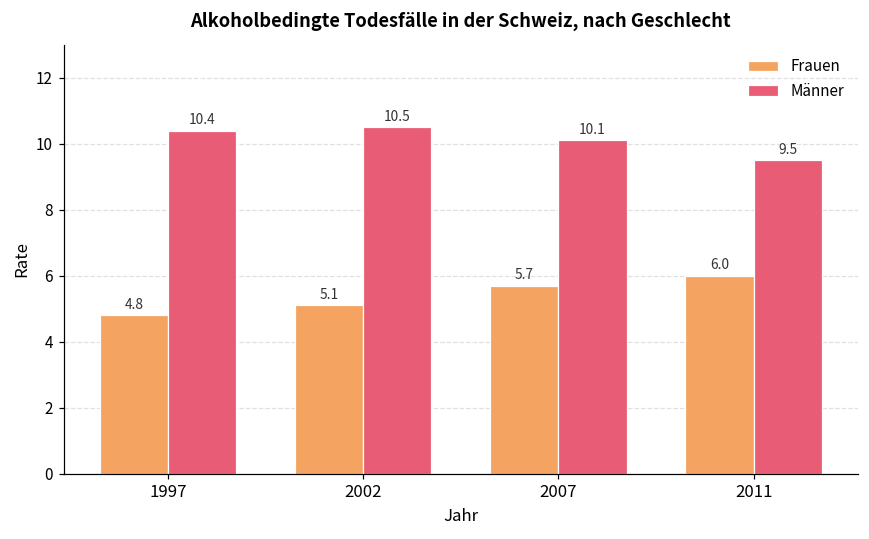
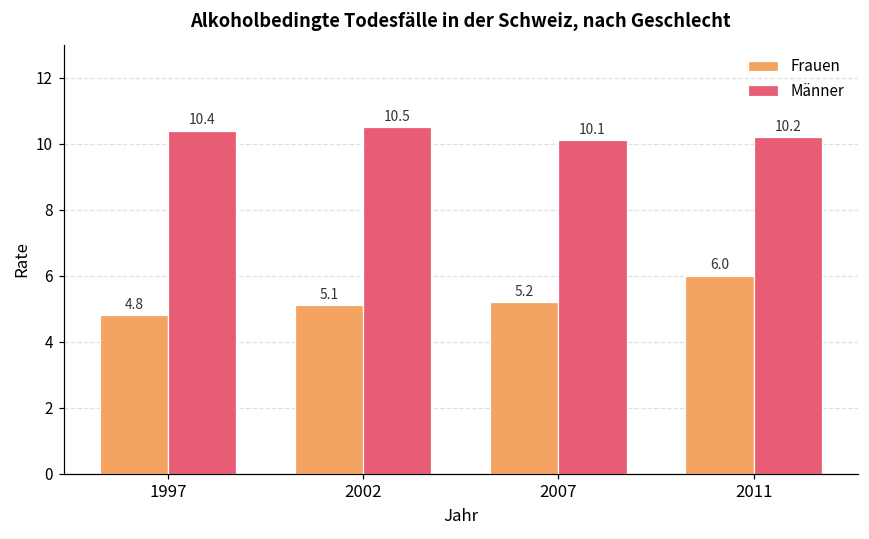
Frauen, 2007: 5.7 -> 5.2
Männer, 2011: 9.5 -> 10.2
